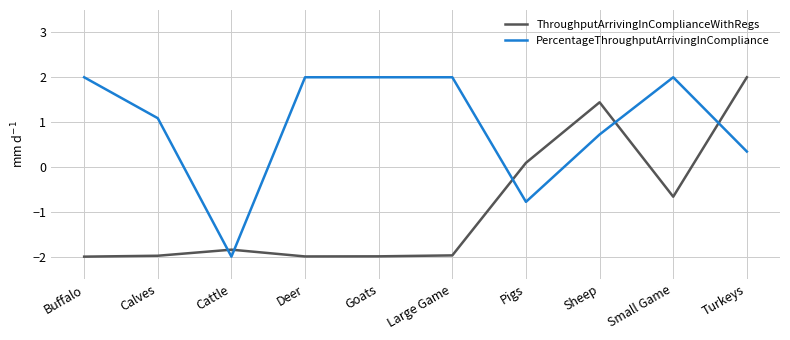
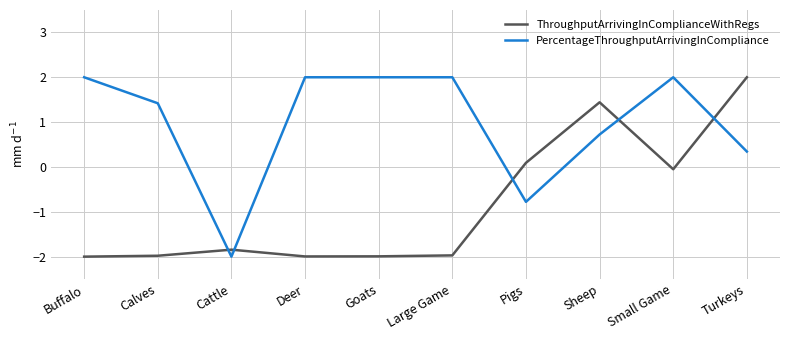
PercentageThroughputArrivingInCompliance, Calves: 1.1 -> 1.4
ThroughputArrivingInComplianceWithRegs, Small Game: -0.7 -> -0.1
